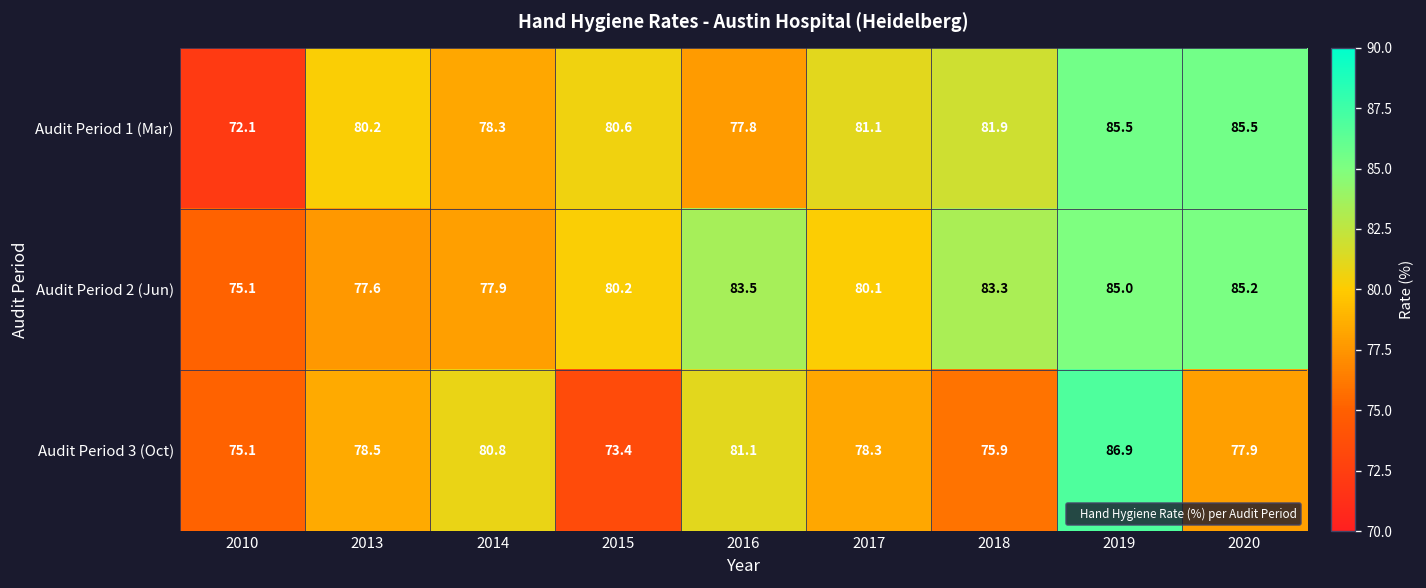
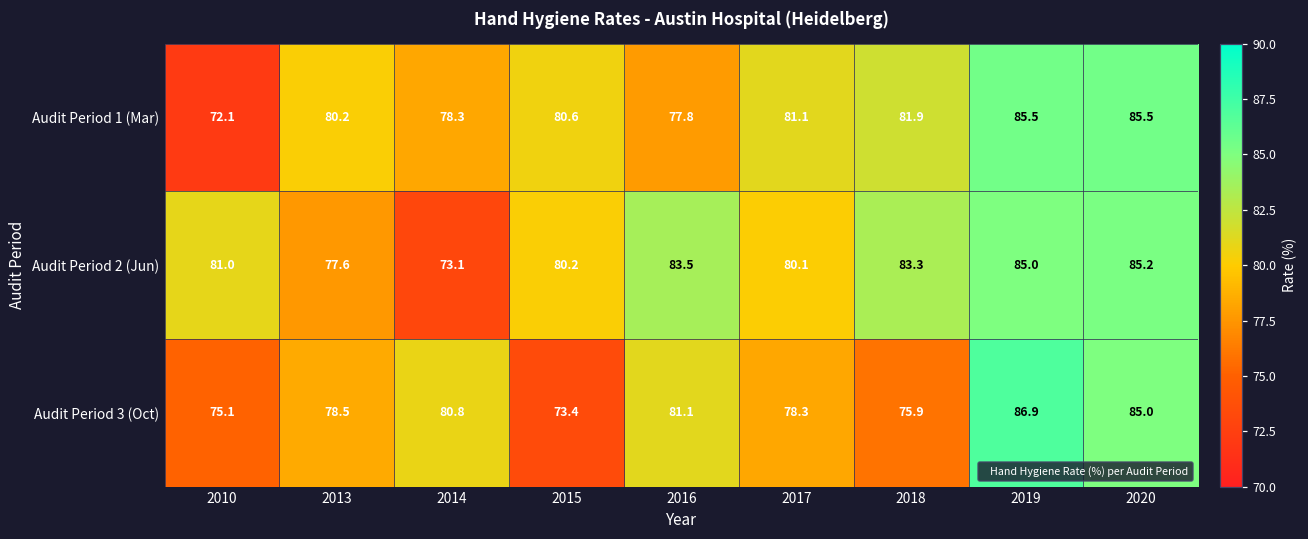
Audit Period 2 (Jun), 2010: 75.1 -> 81.0
Audit Period 2 (Jun), 2014: 77.9 -> 73.1
Audit Period 3 (Oct), 2020: 77.9 -> 85.0
